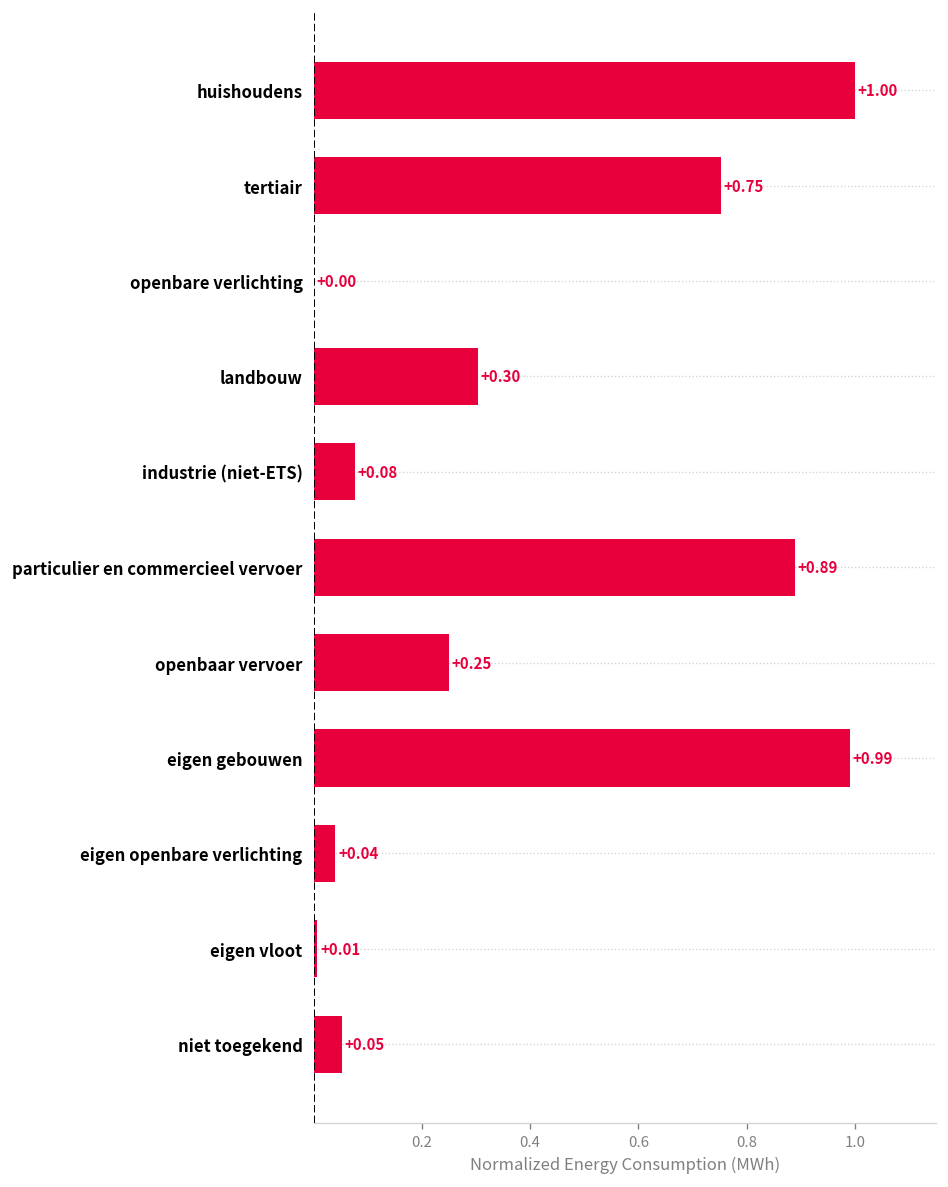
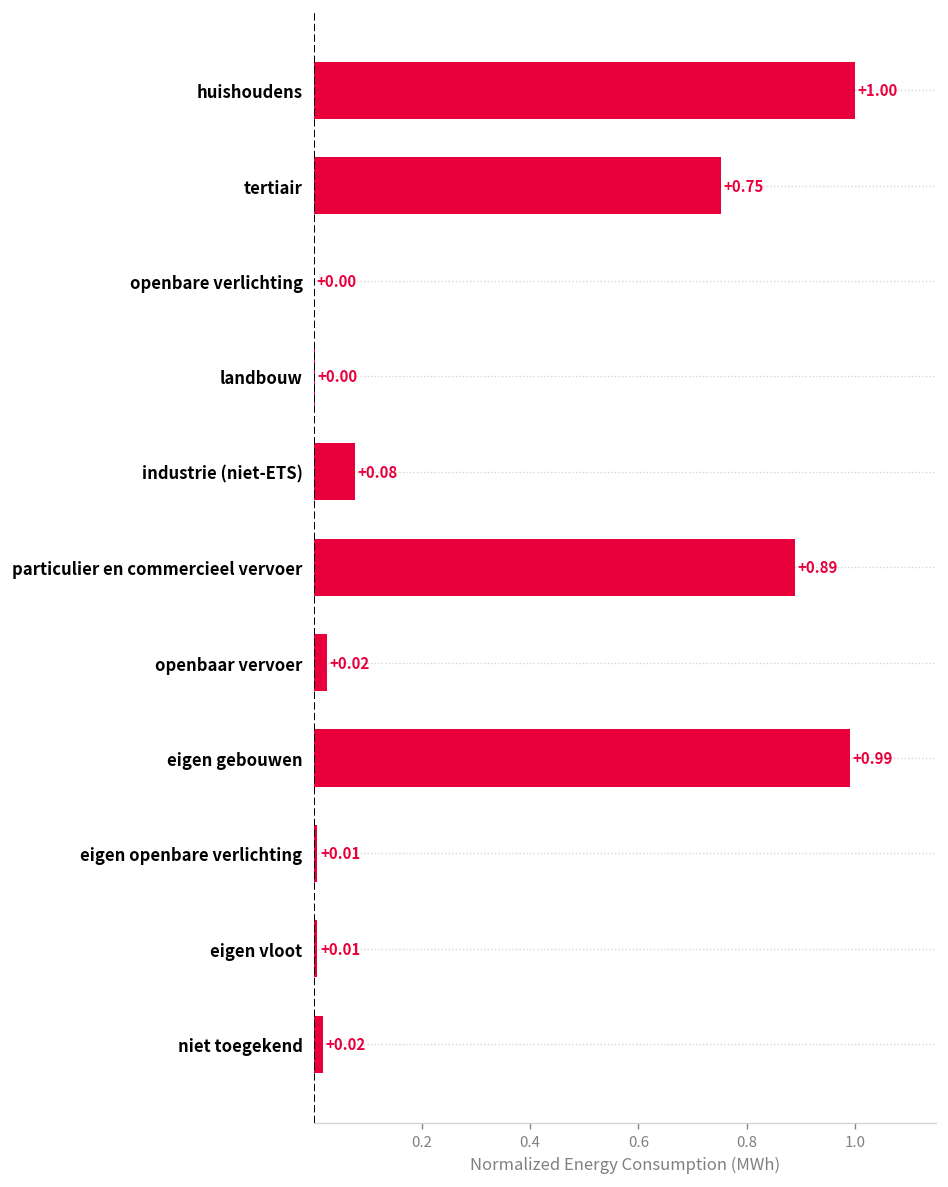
landbouw: +0.30 -> +0.00
openbaar vervoer: +0.25 -> +0.02
eigen openbare verlichting: +0.04 -> +0.01
niet toegekend: +0.05 -> +0.02
